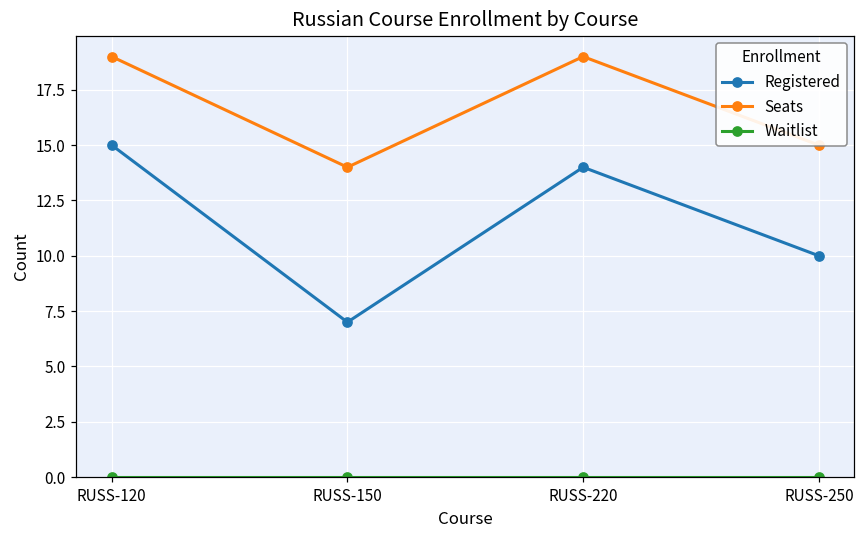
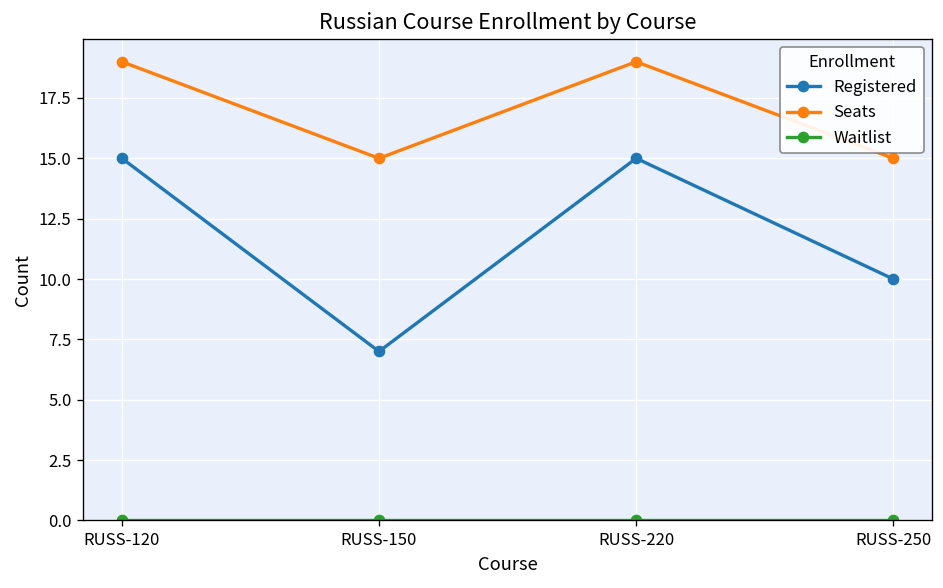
Seats, RUSS-150: 14 -> 15
Registered, RUSS-220: 14 -> 15
